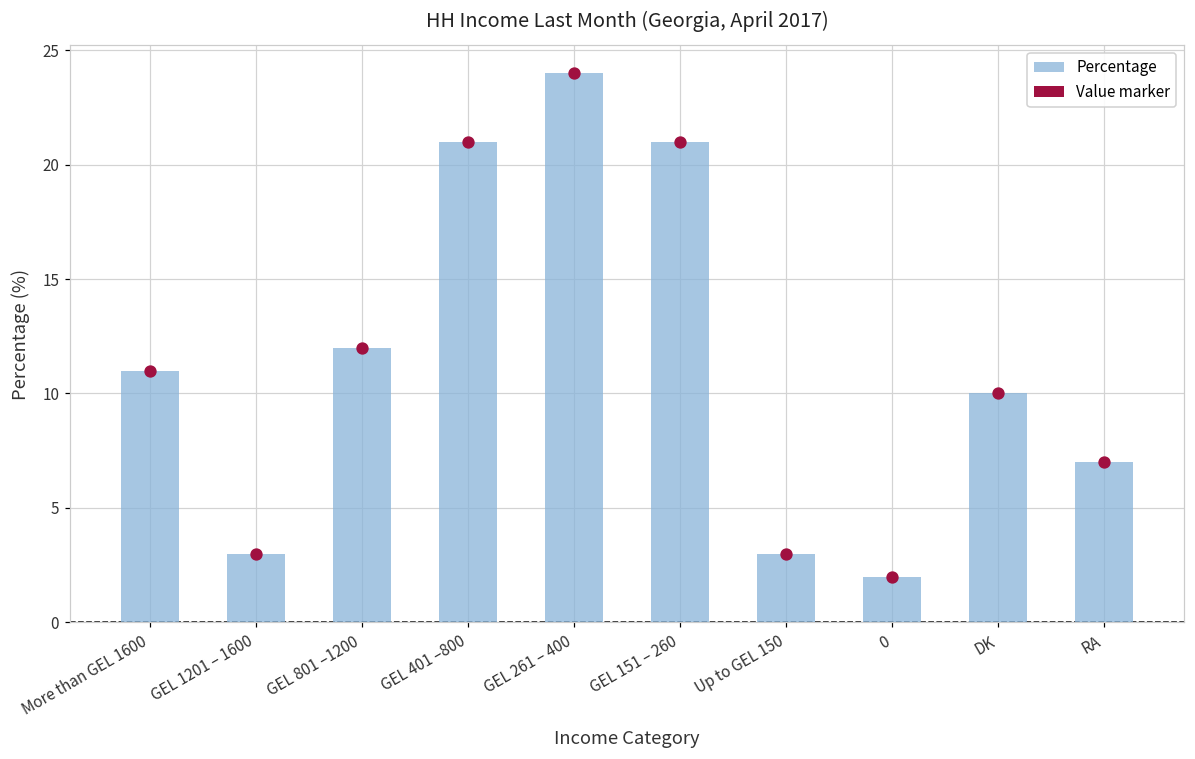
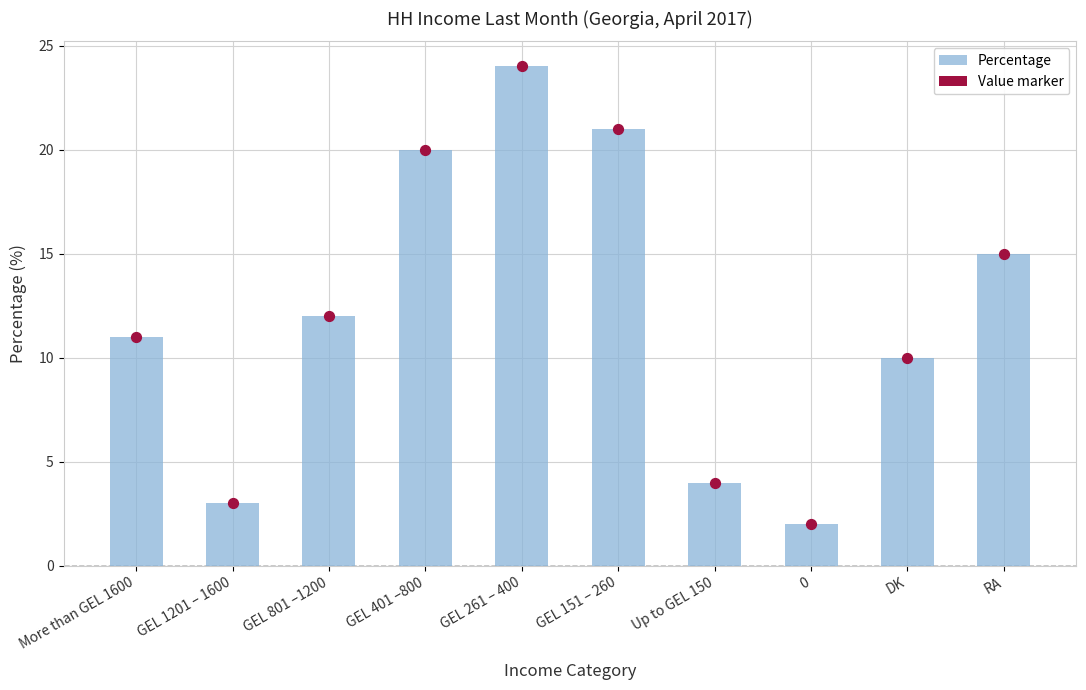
GEL 401 –800: 21 -> 20
Up to GEL 150: 3 -> 4
RA: 7 -> 15
